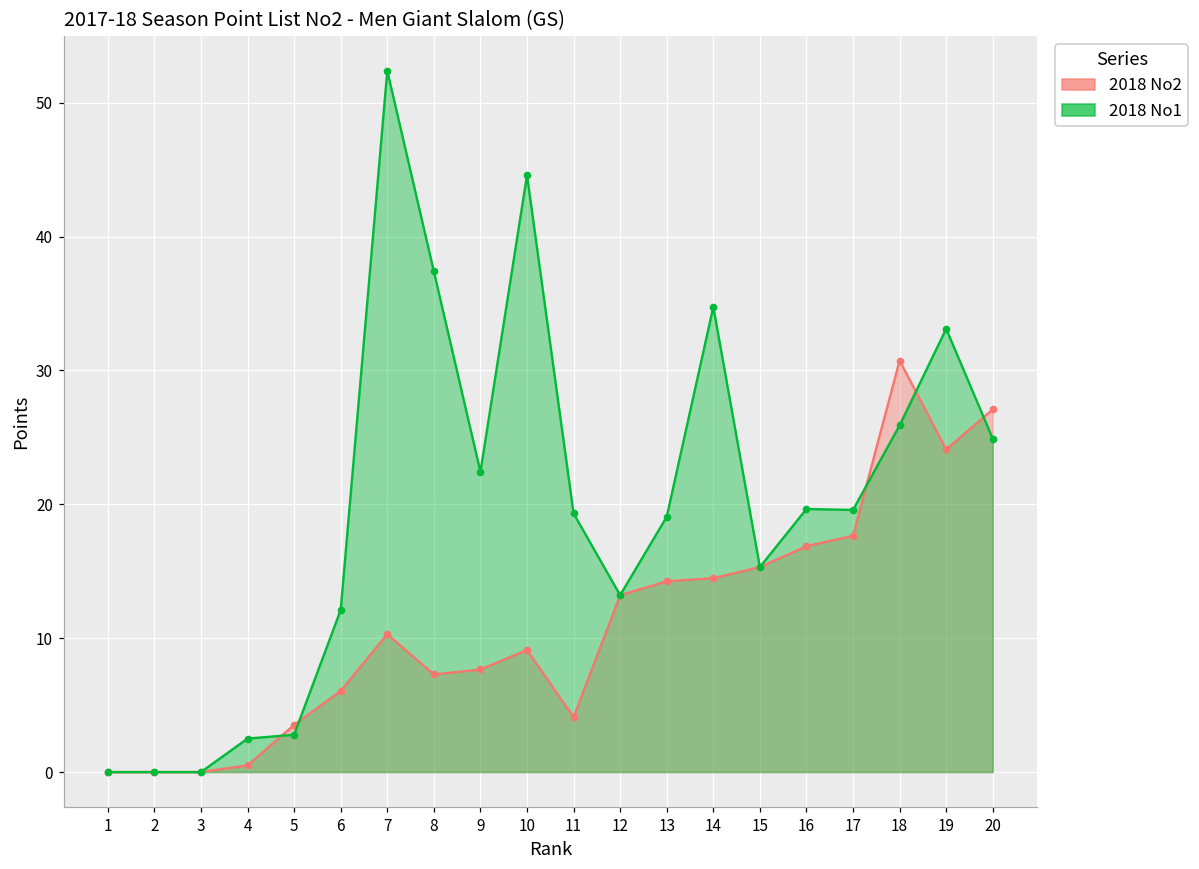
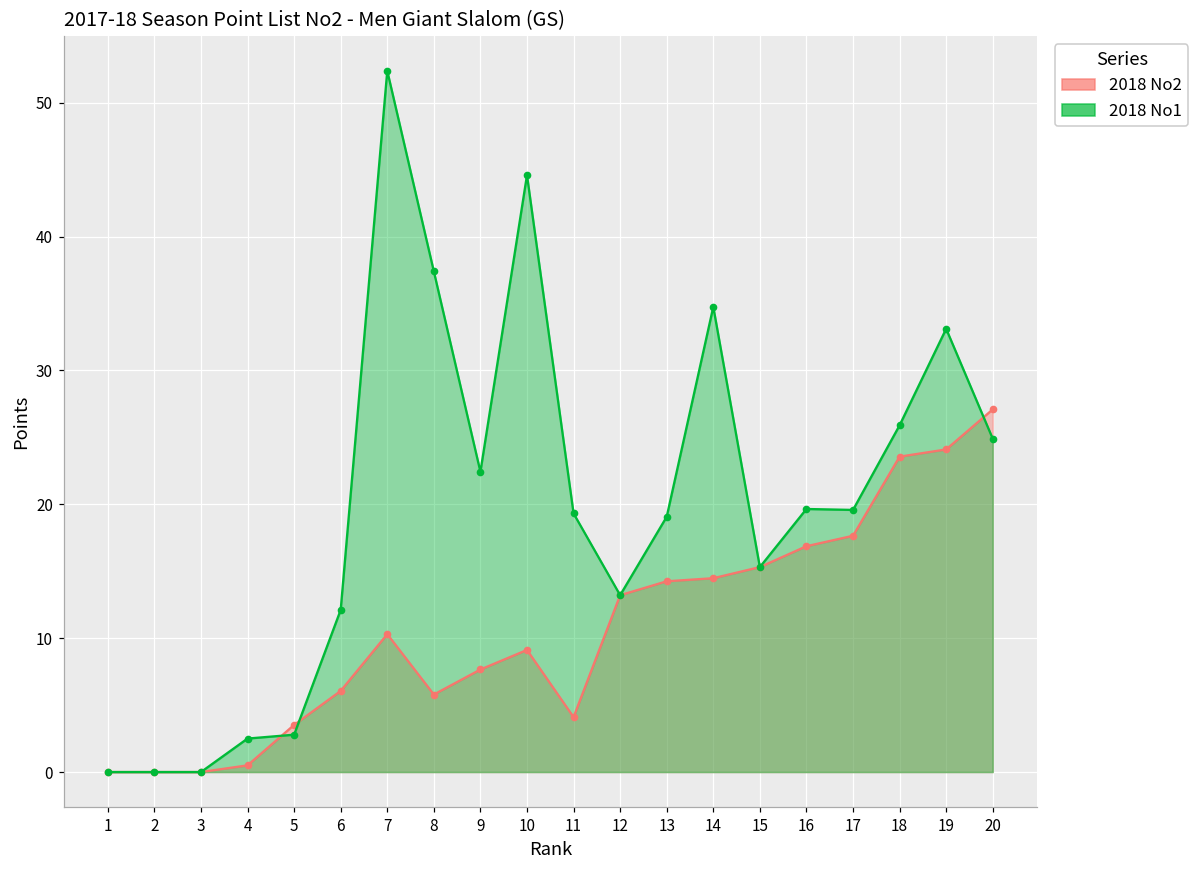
2018 No2, 8: 7.3 -> 5.8
2018 No2, 18: 30.7 -> 23.6
